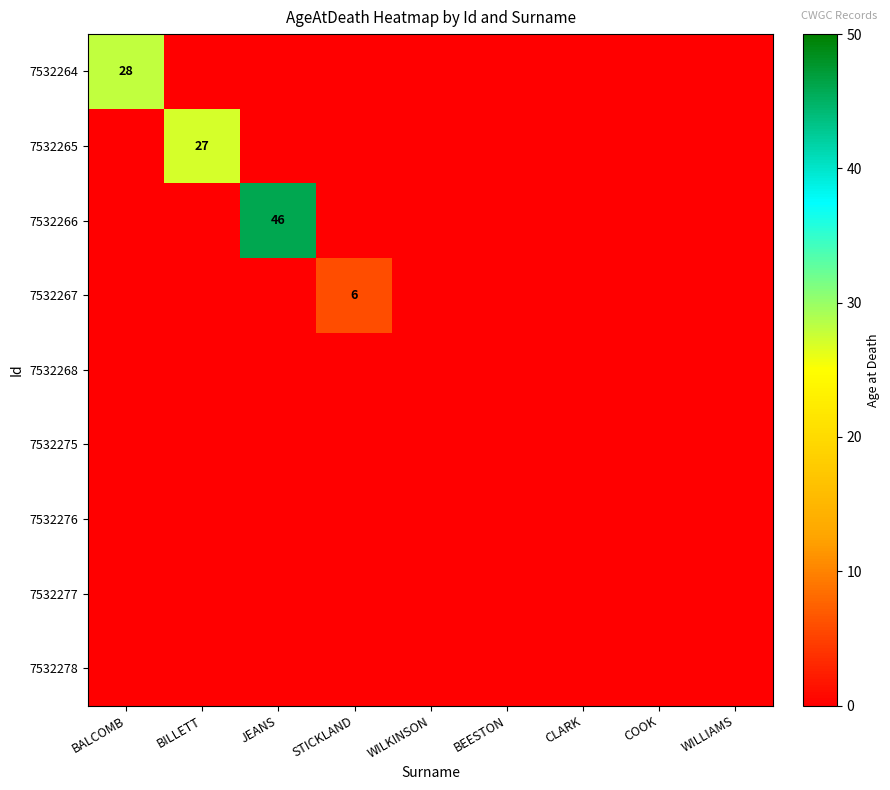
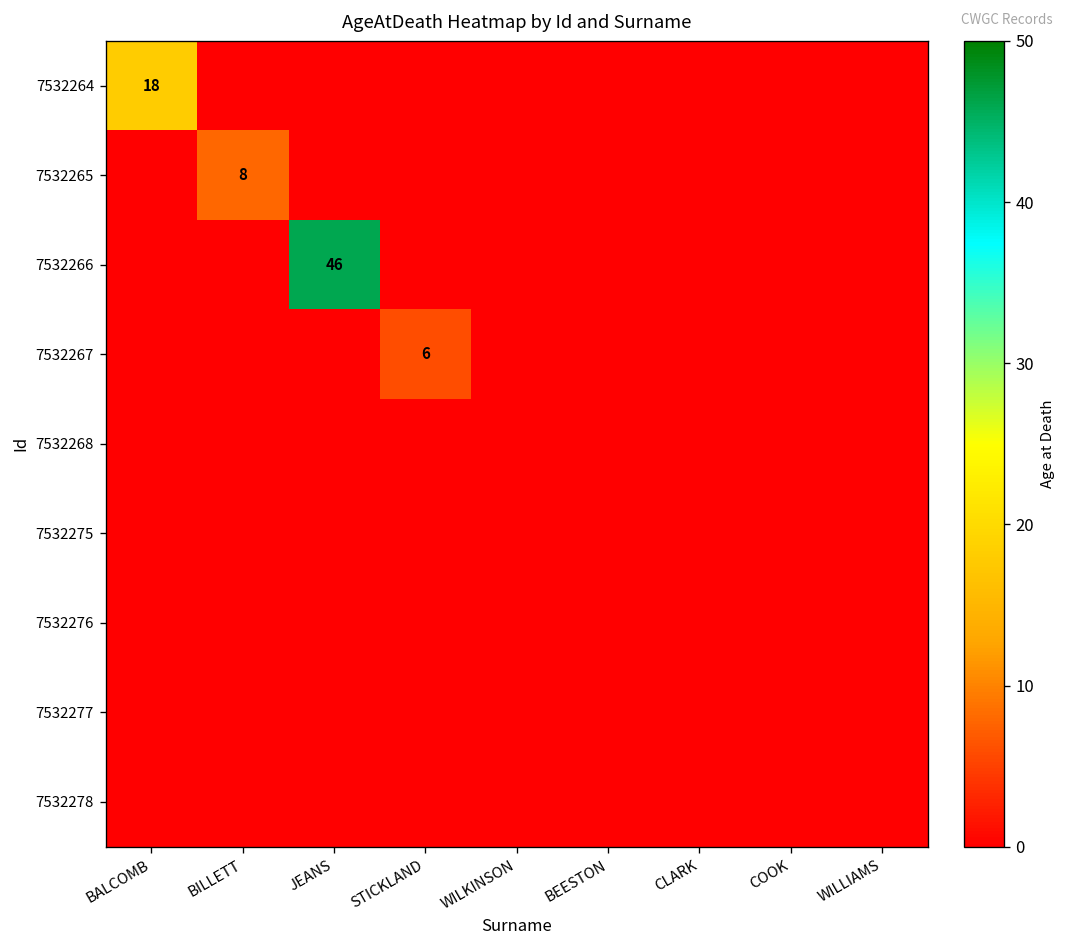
7532264, BALCOMB: 28 -> 18
7532265, BILLETT: 27 -> 8
